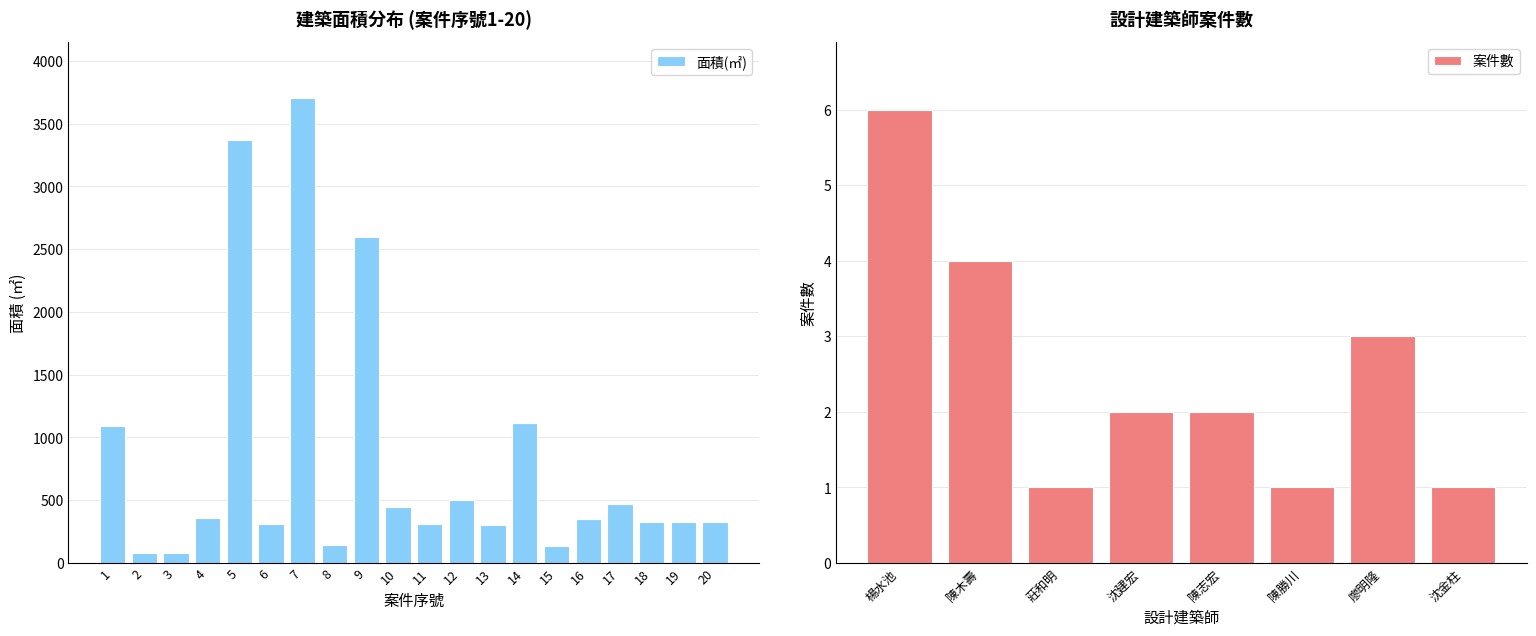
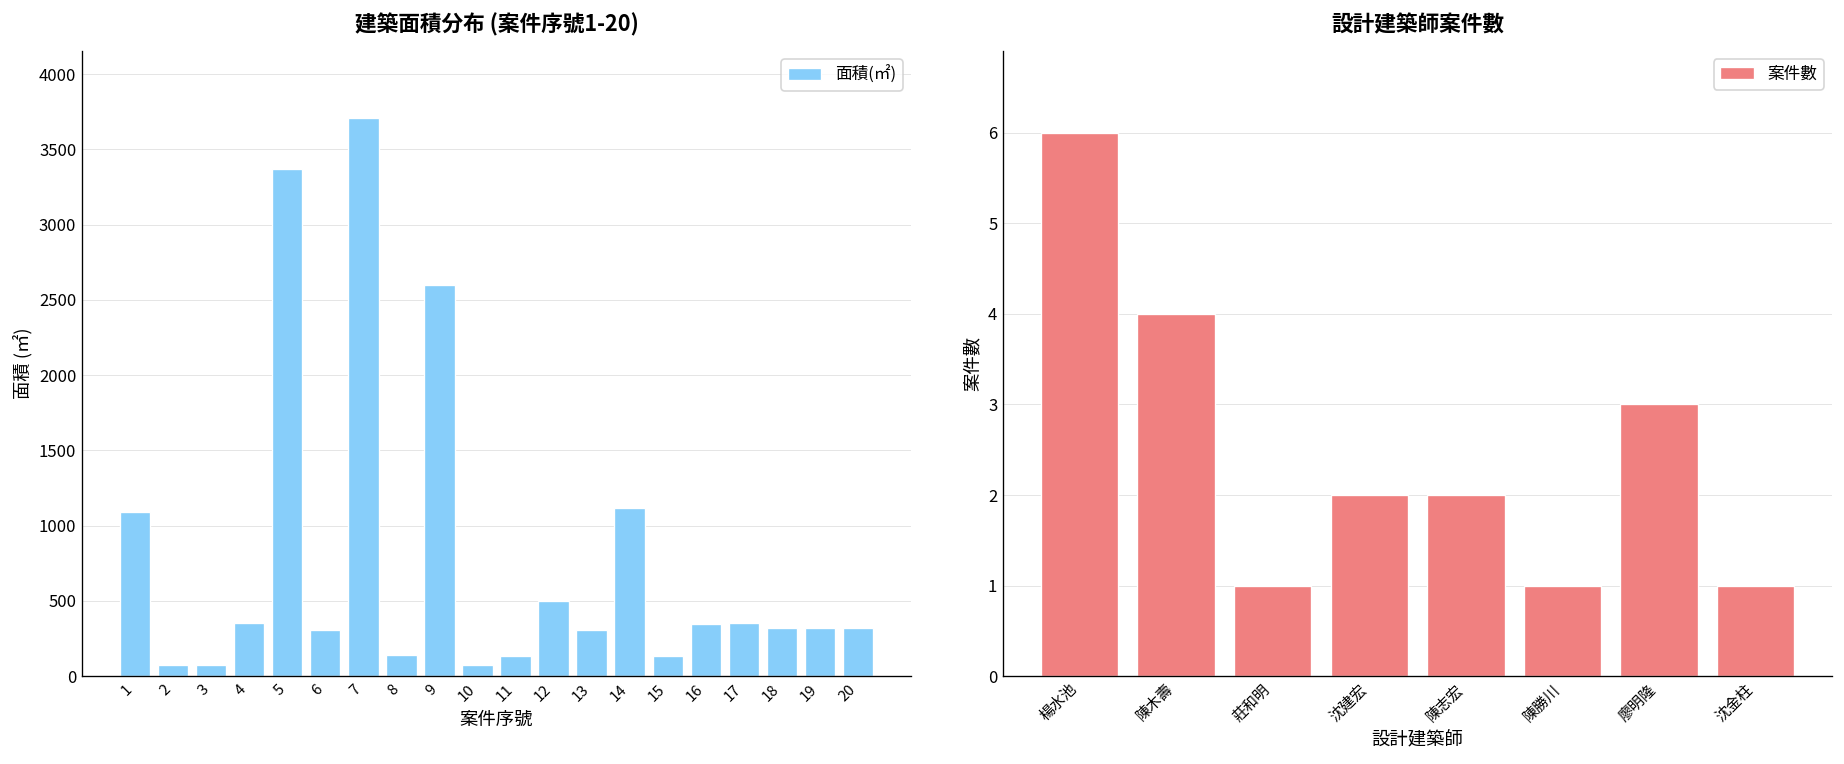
建築面積分布 (案件序號1-20), 10: 440 -> 80
建築面積分布 (案件序號1-20), 11: 310 -> 130
建築面積分布 (案件序號1-20), 17: 470 -> 360
